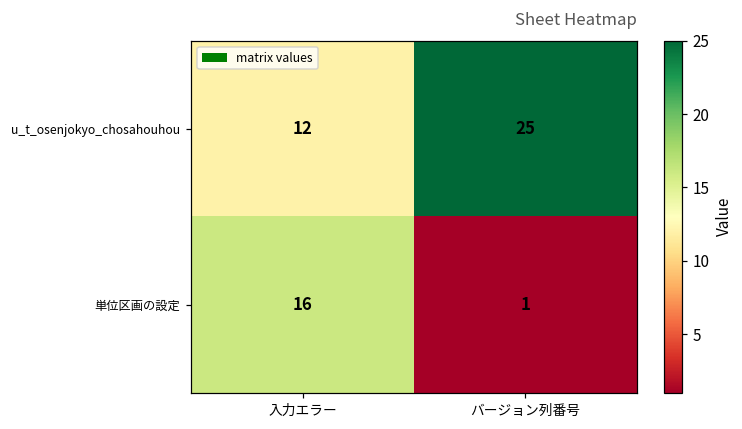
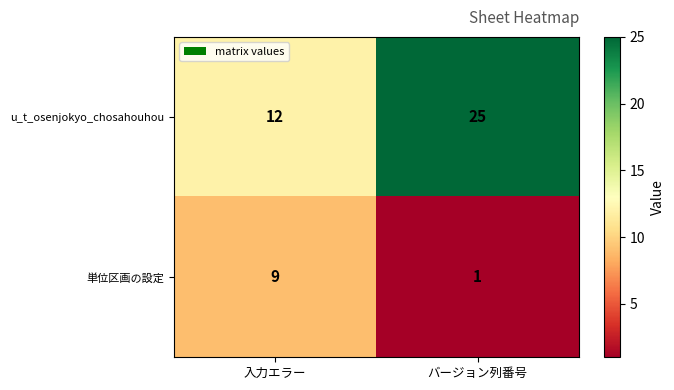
単位区画の設定, 入力エラー: 16 -> 9
